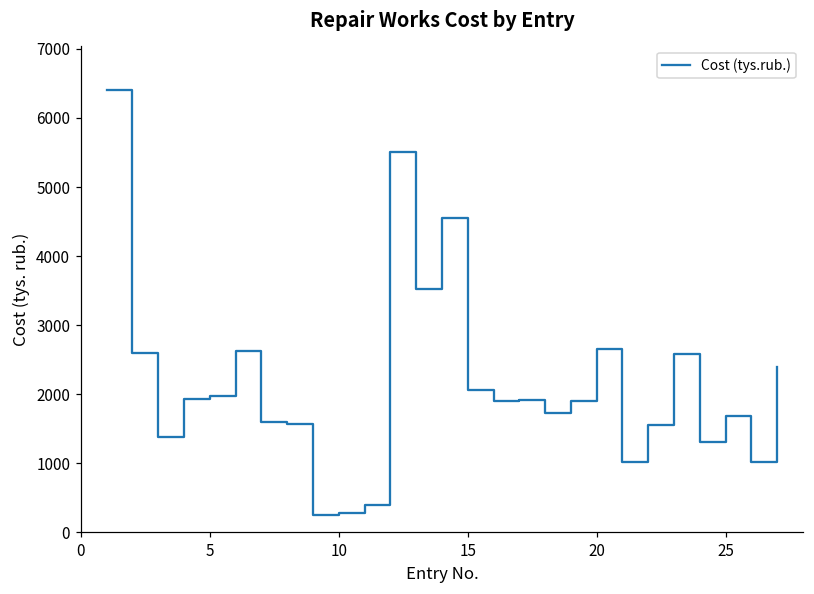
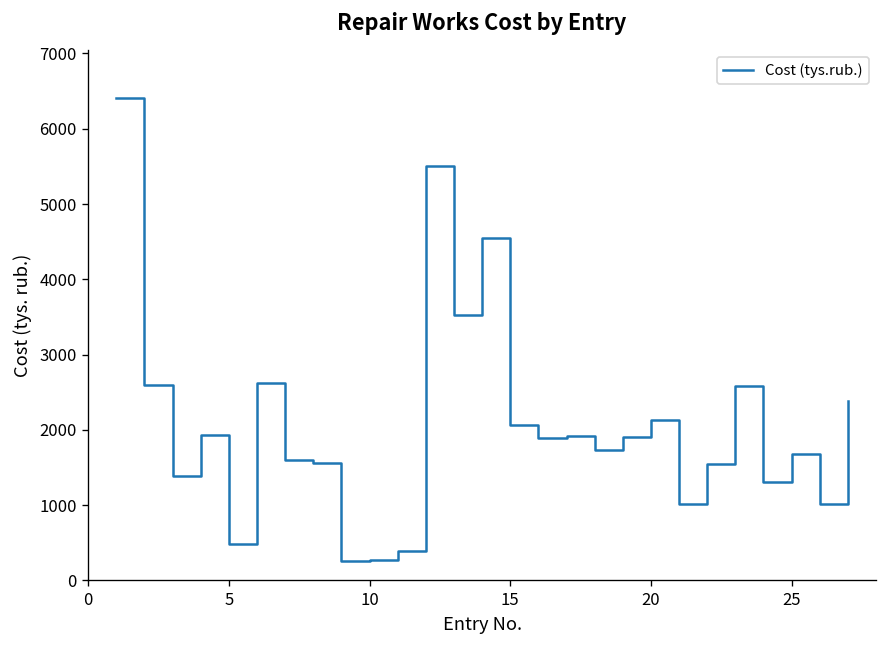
5: 2000 -> 500
20: 2600 -> 2100
